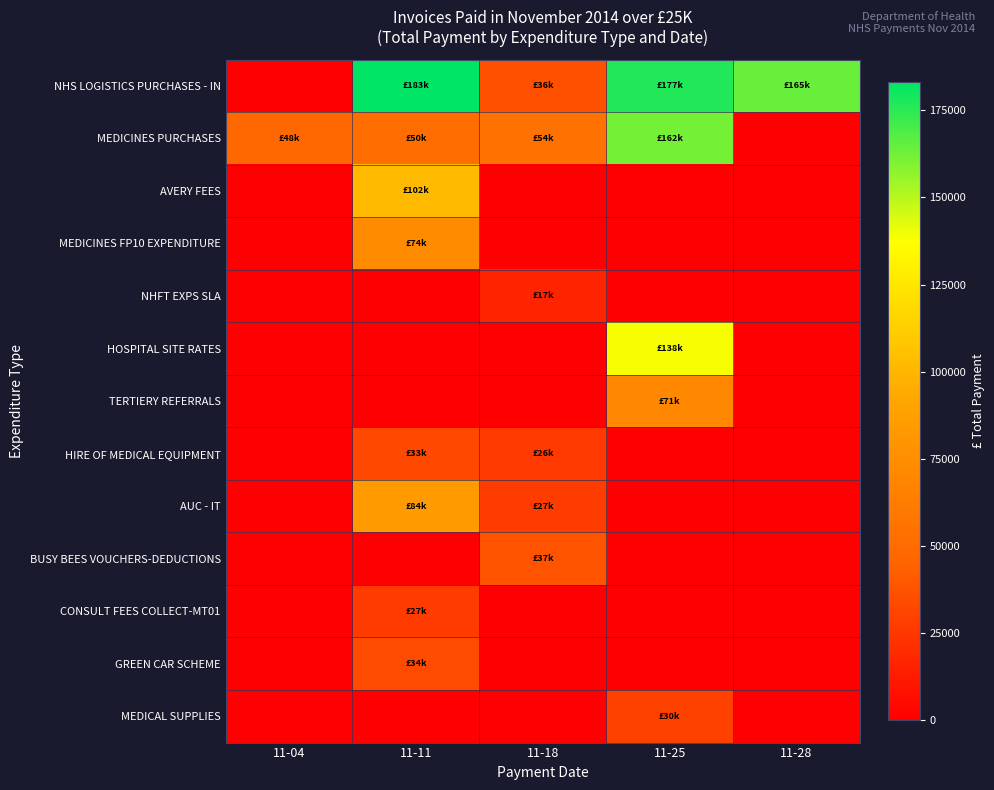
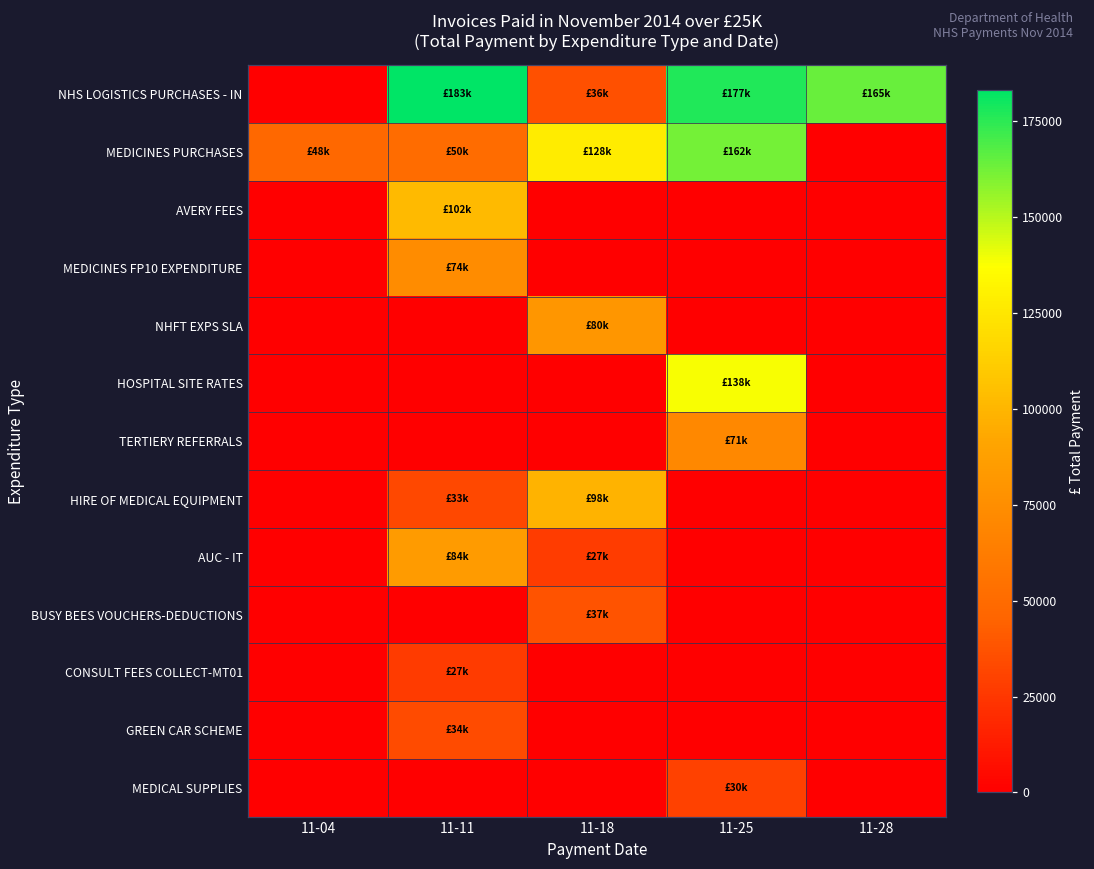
MEDICINES PURCHASES, 11-18: £54k -> £128k
NHFT EXPS SLA, 11-18: £17k -> £80k
HIRE OF MEDICAL EQUIPMENT, 11-18: £26k -> £98k
